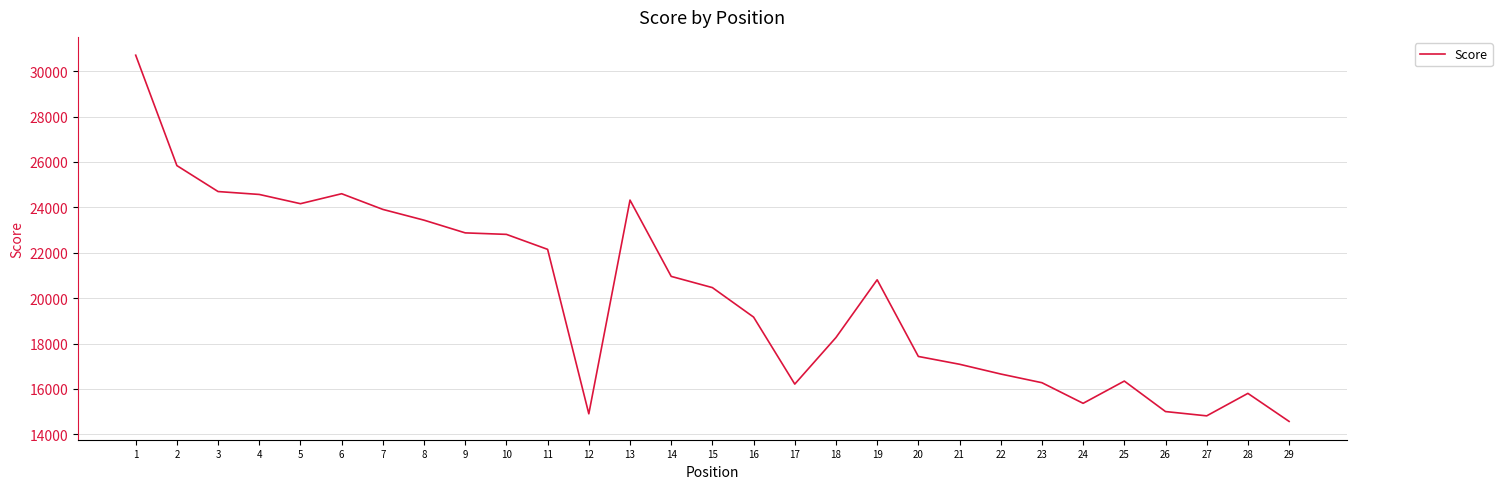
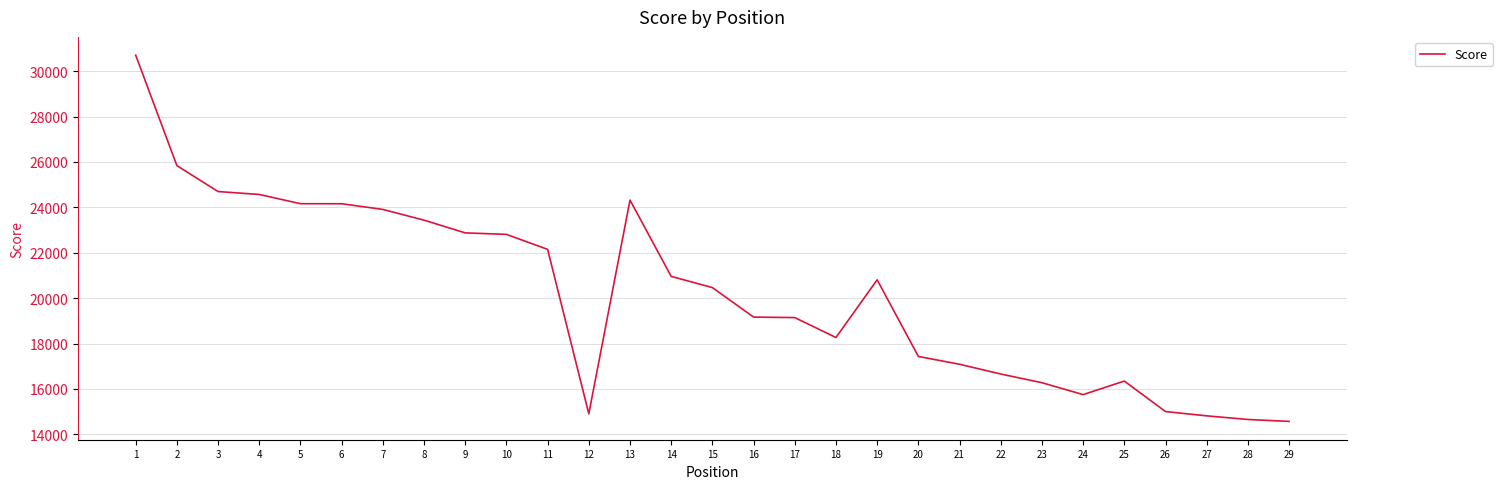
6: 24600 -> 24200
17: 16200 -> 19100
24: 15400 -> 15800
28: 15800 -> 14700
